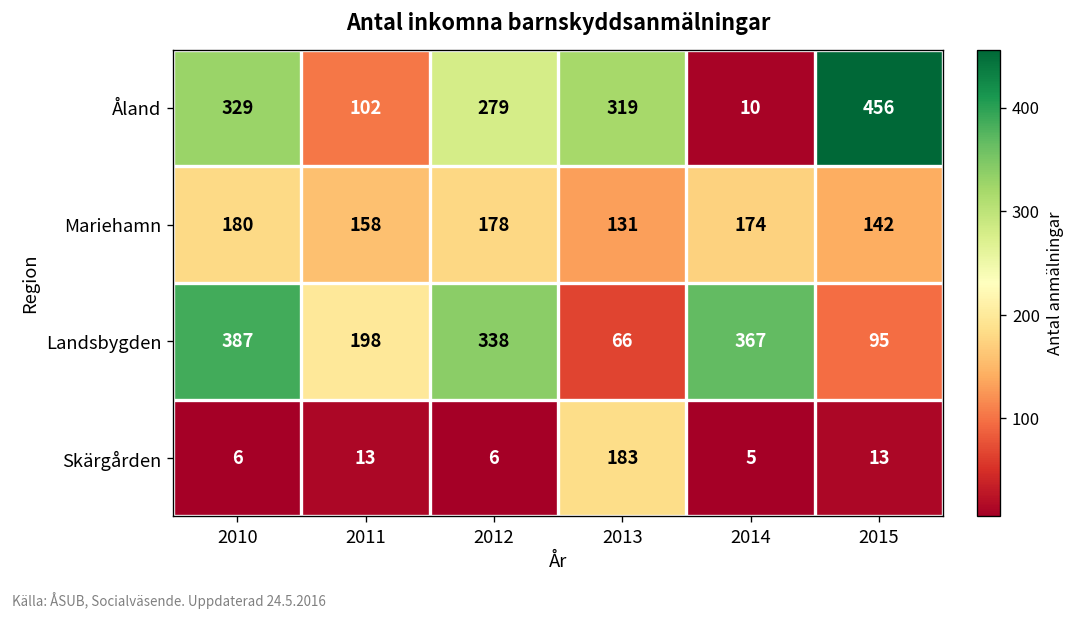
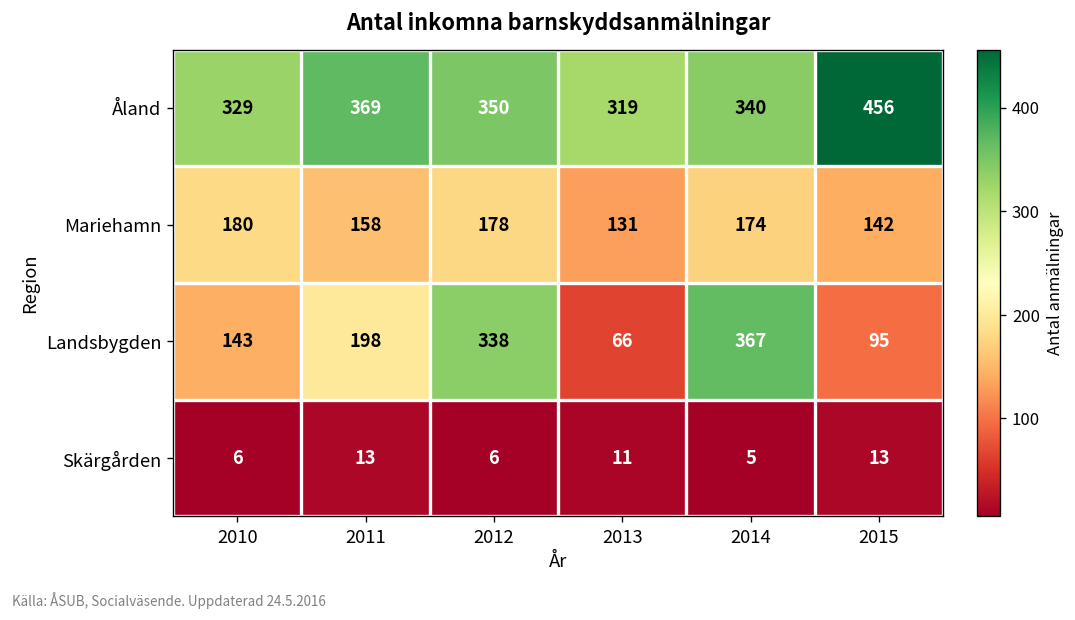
Åland, 2011: 102 -> 369
Åland, 2012: 279 -> 350
Åland, 2014: 10 -> 340
Landsbygden, 2010: 387 -> 143
Skärgården, 2013: 183 -> 11
